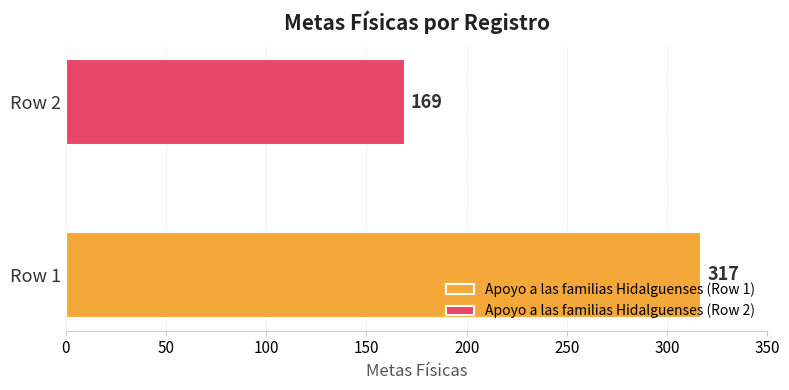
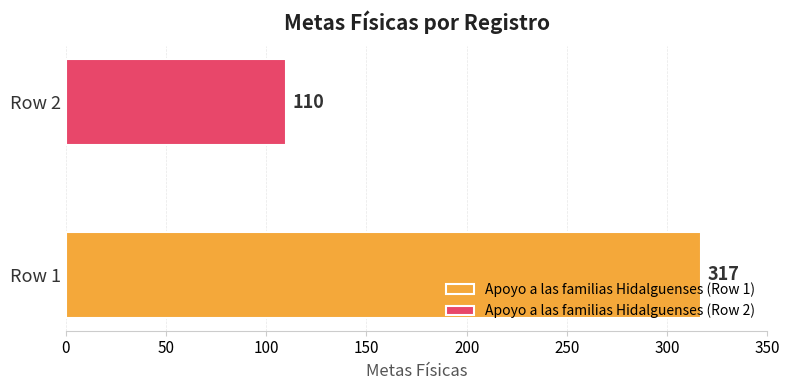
Row 2: 169 -> 110
